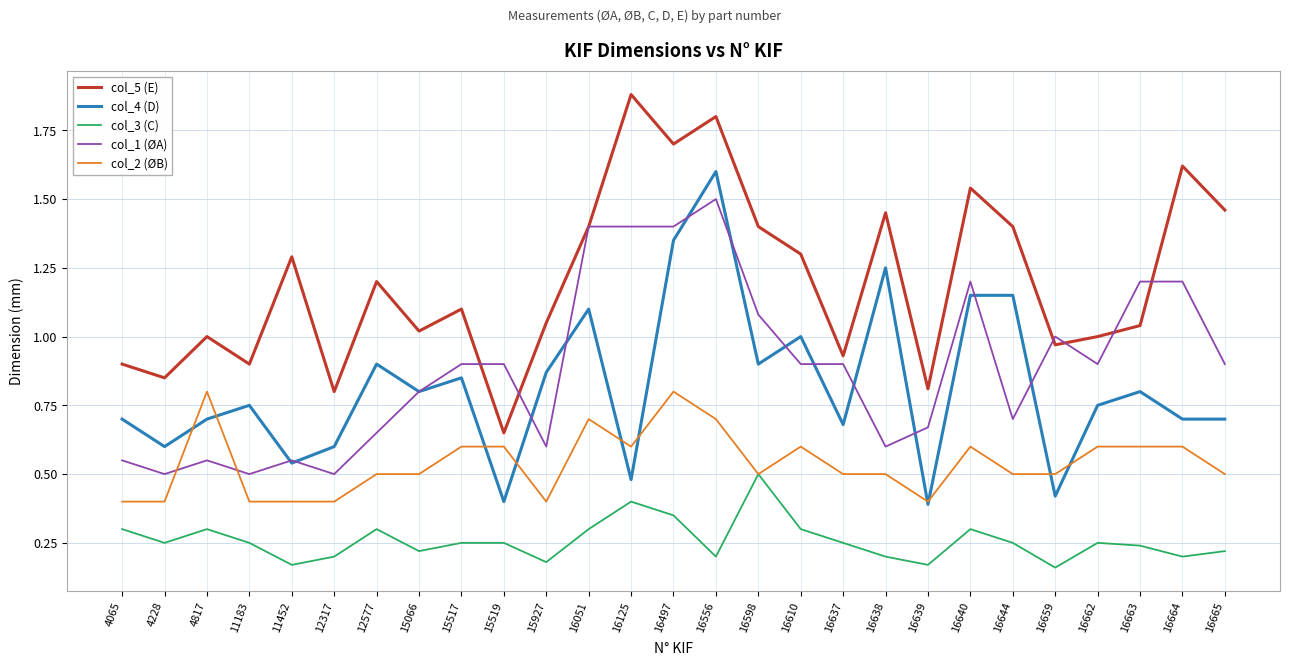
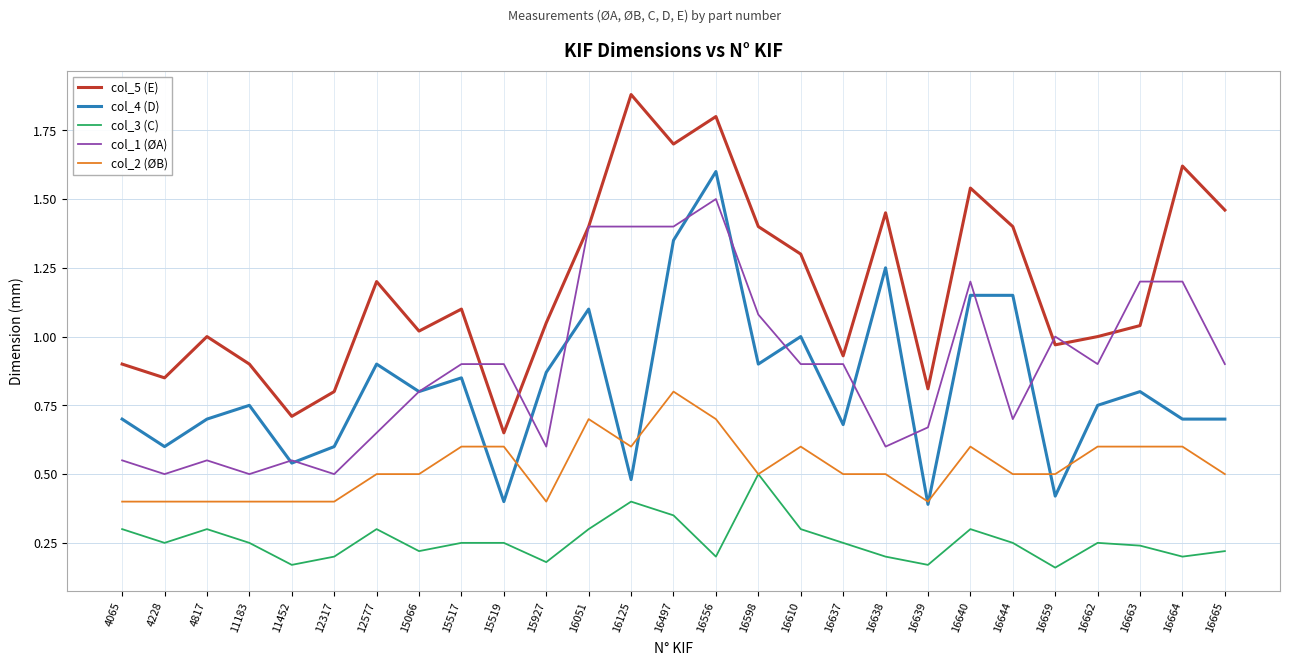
col_2 (ØB), 4817: 0.8 -> 0.4
col_5 (E), 11452: 1.29 -> 0.71
